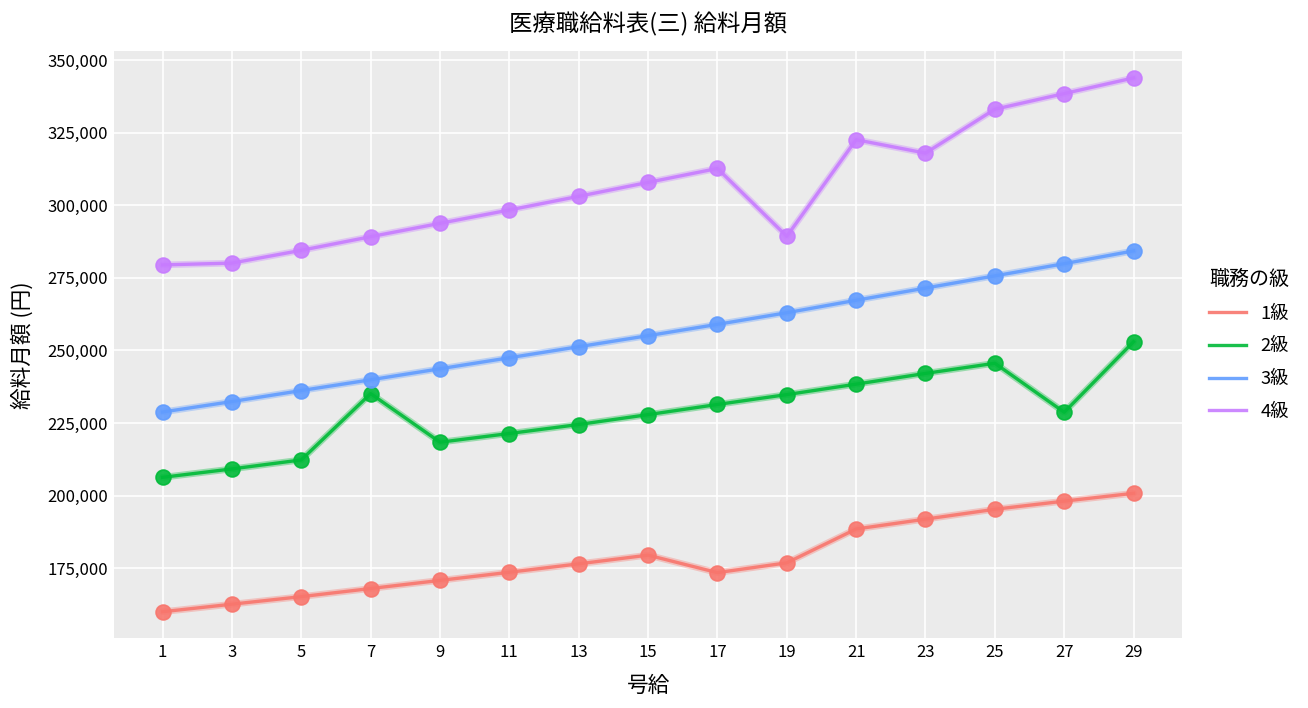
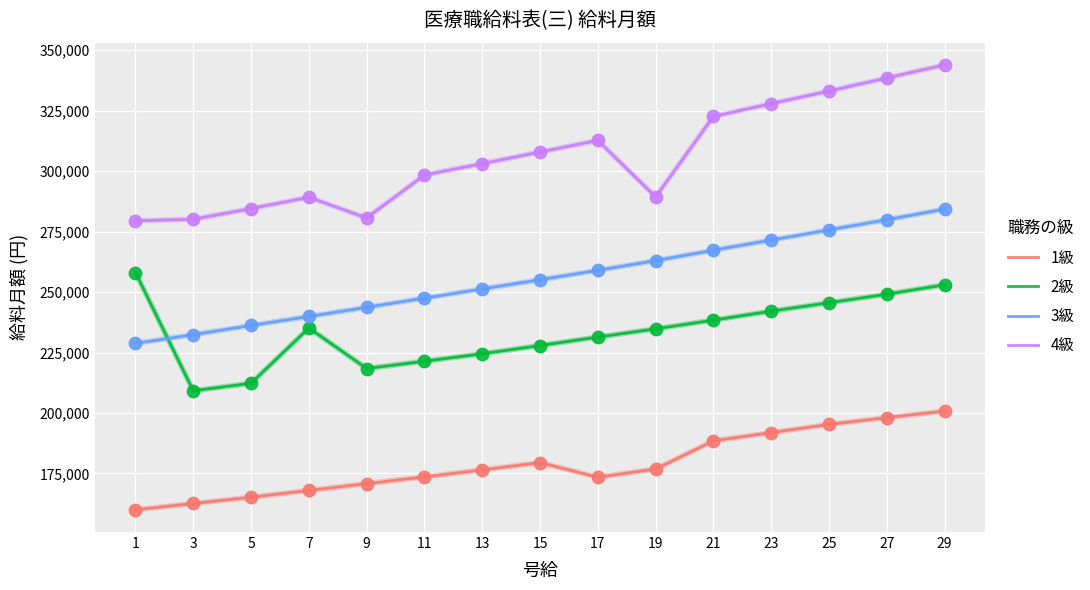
2級, 1: 206,000 -> 258,000
4級, 9: 294,000 -> 281,000
4級, 23: 318,000 -> 328,000
2級, 27: 229,000 -> 249,000
